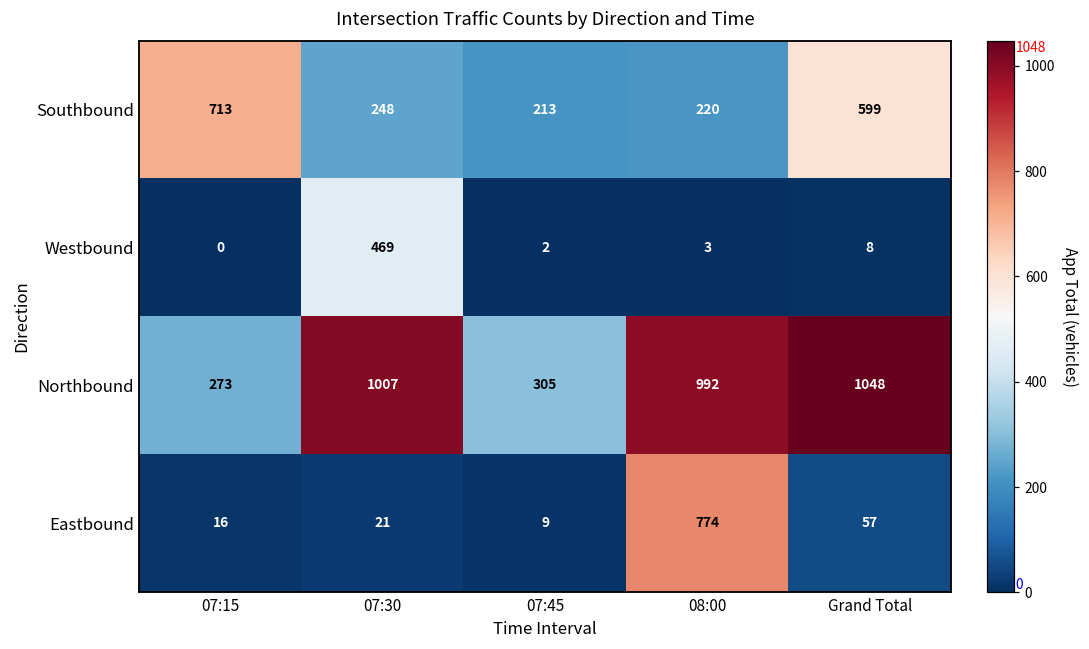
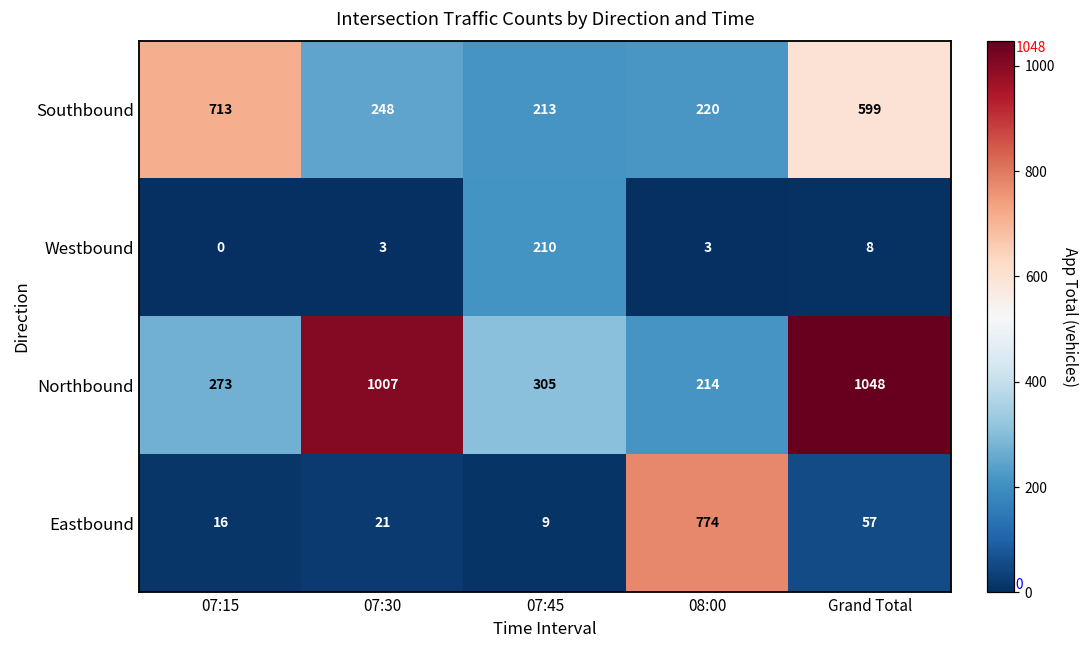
Westbound, 07:30: 469 -> 3
Westbound, 07:45: 2 -> 210
Northbound, 08:00: 992 -> 214
